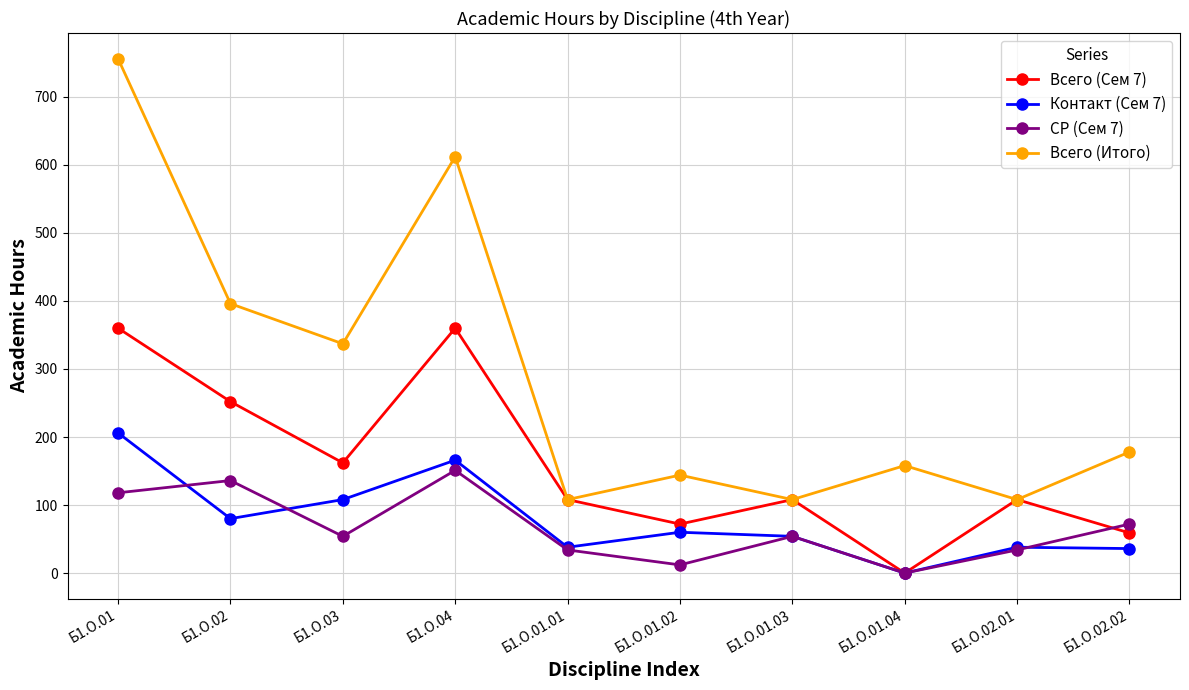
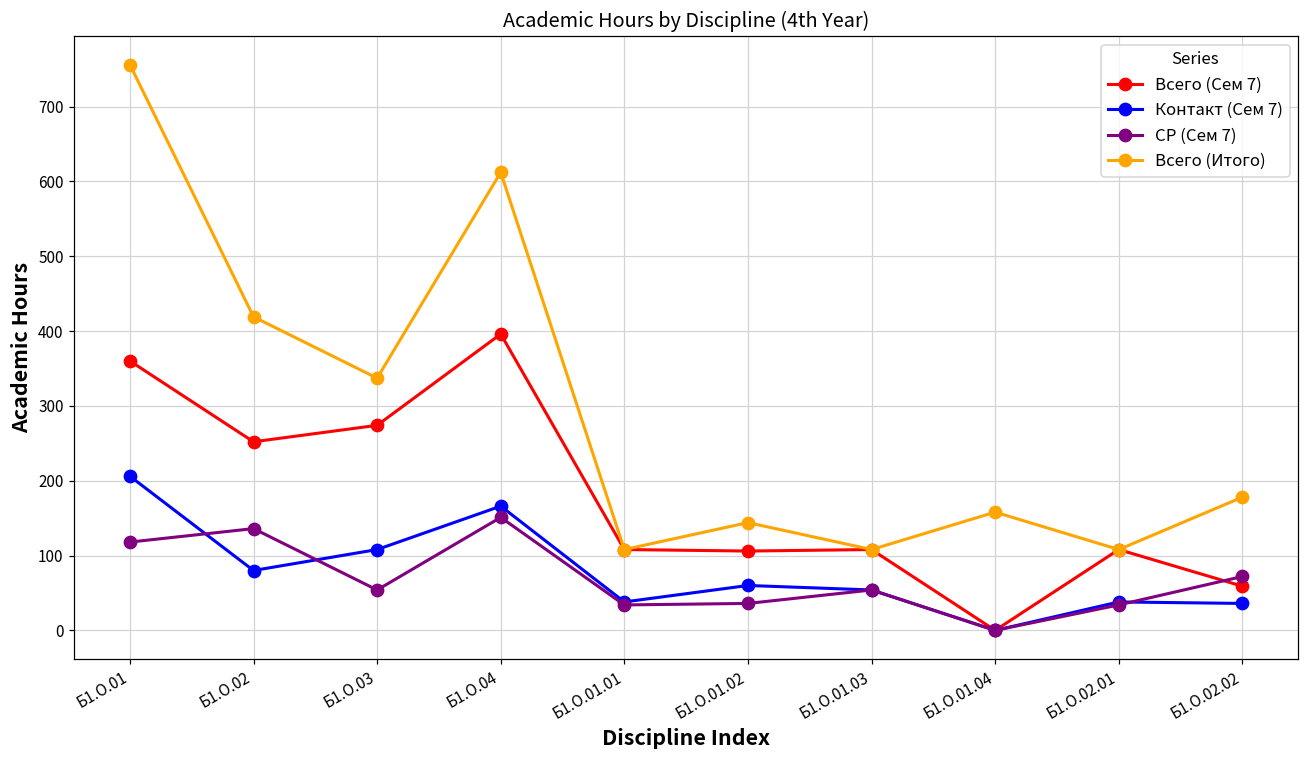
Всего (Итого), Б1.О.02: 400 -> 420
Всего (Сем 7), Б1.О.03: 160 -> 270
Всего (Сем 7), Б1.О.04: 360 -> 400
Всего (Сем 7), Б1.О.01.02: 70 -> 110
СР (Сем 7), Б1.О.01.02: 10 -> 40
